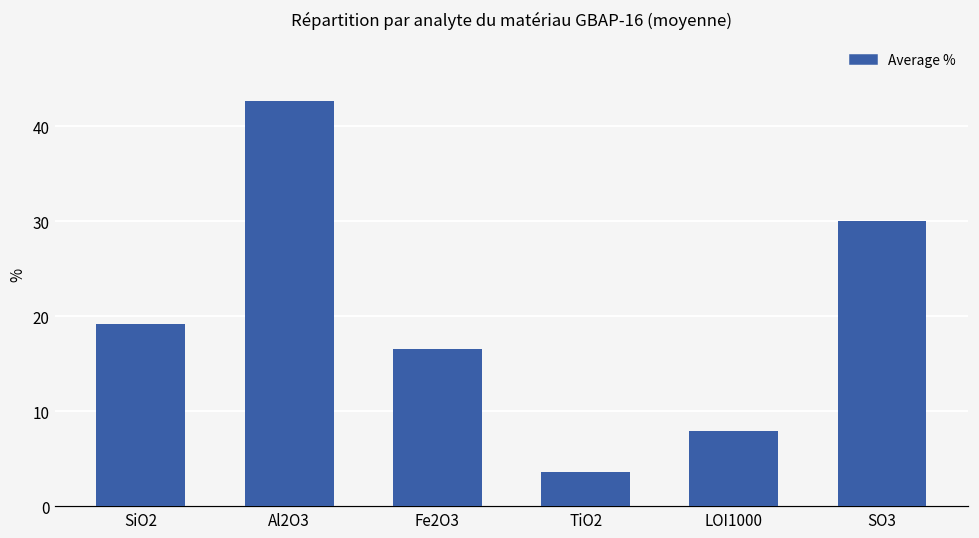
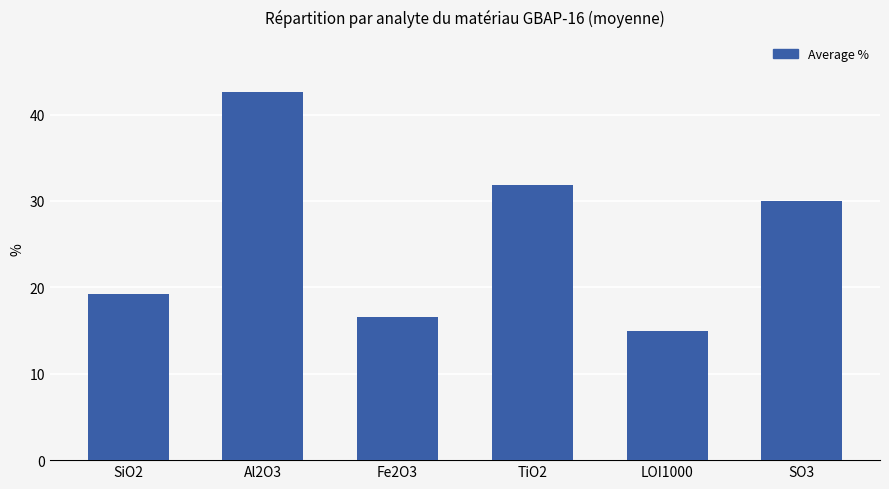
TiO2: 4 -> 32
LOI1000: 8 -> 15
